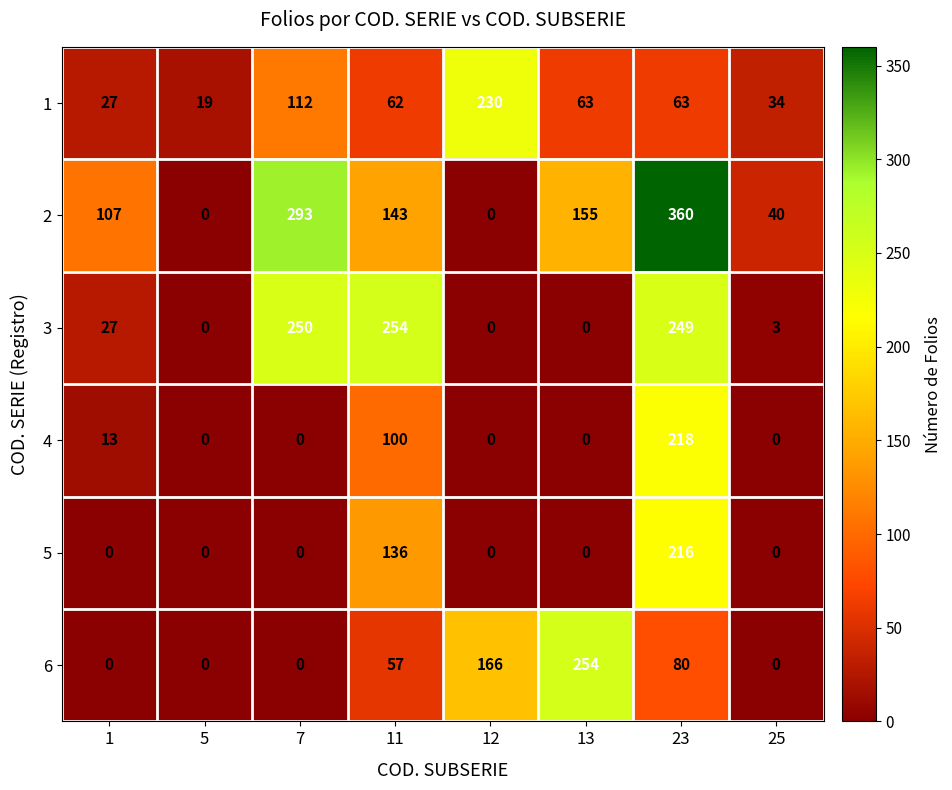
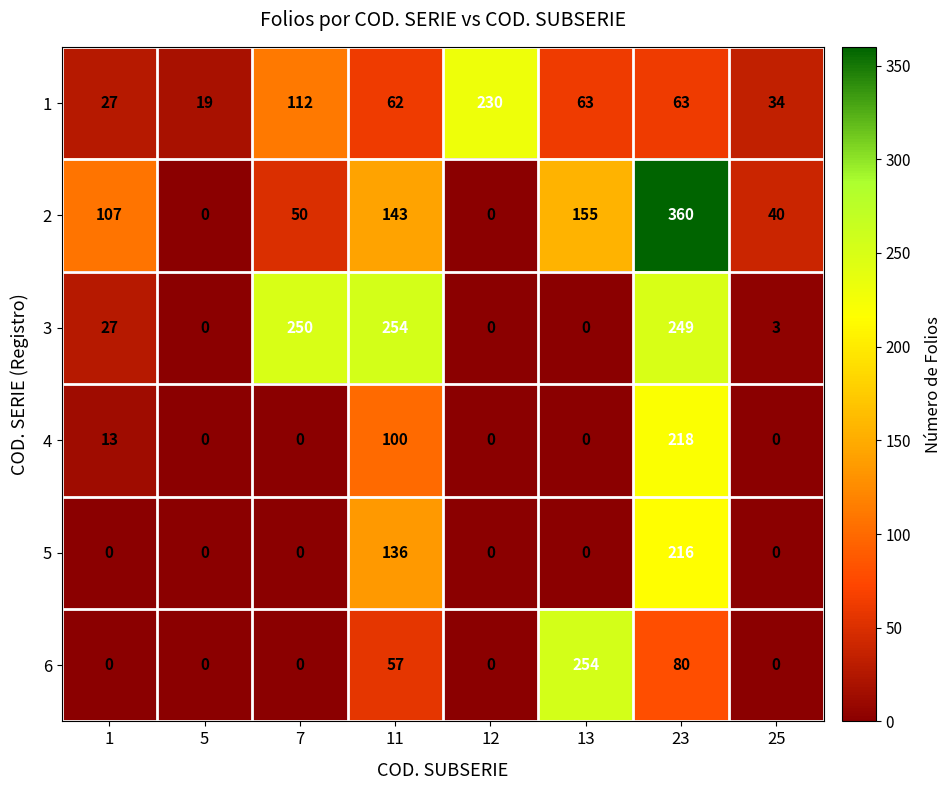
2, 7: 293 -> 50
6, 12: 166 -> 0
